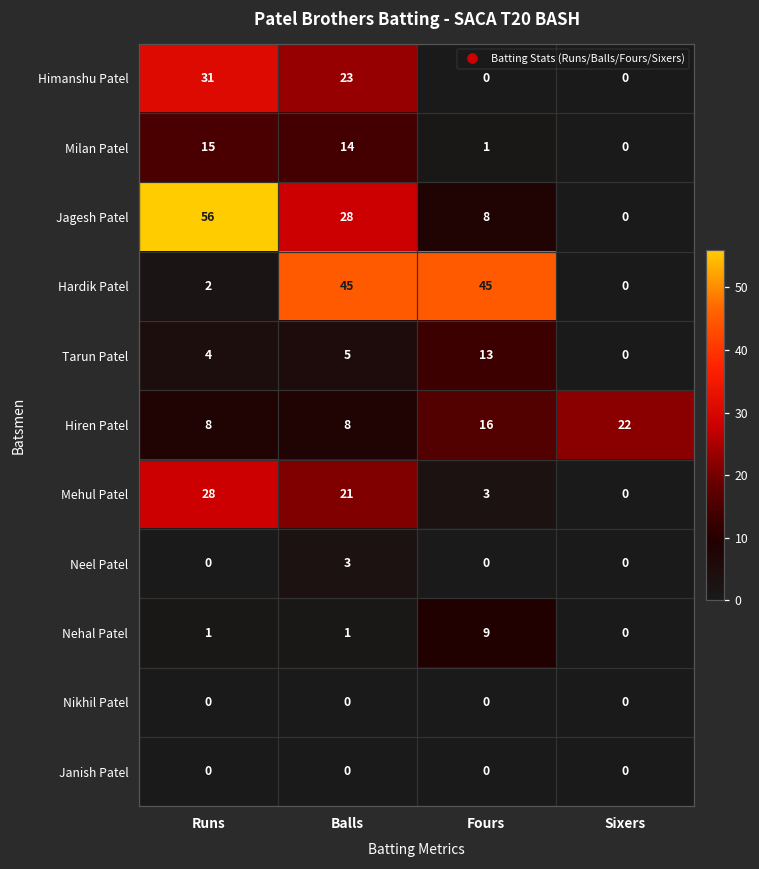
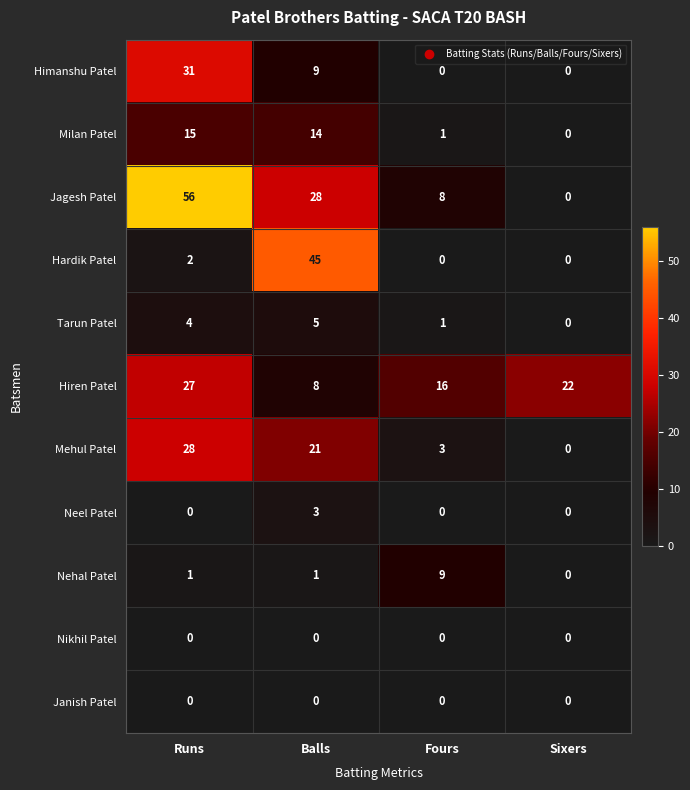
Himanshu Patel, Balls: 23 -> 9
Hardik Patel, Fours: 45 -> 0
Tarun Patel, Fours: 13 -> 1
Hiren Patel, Runs: 8 -> 27
